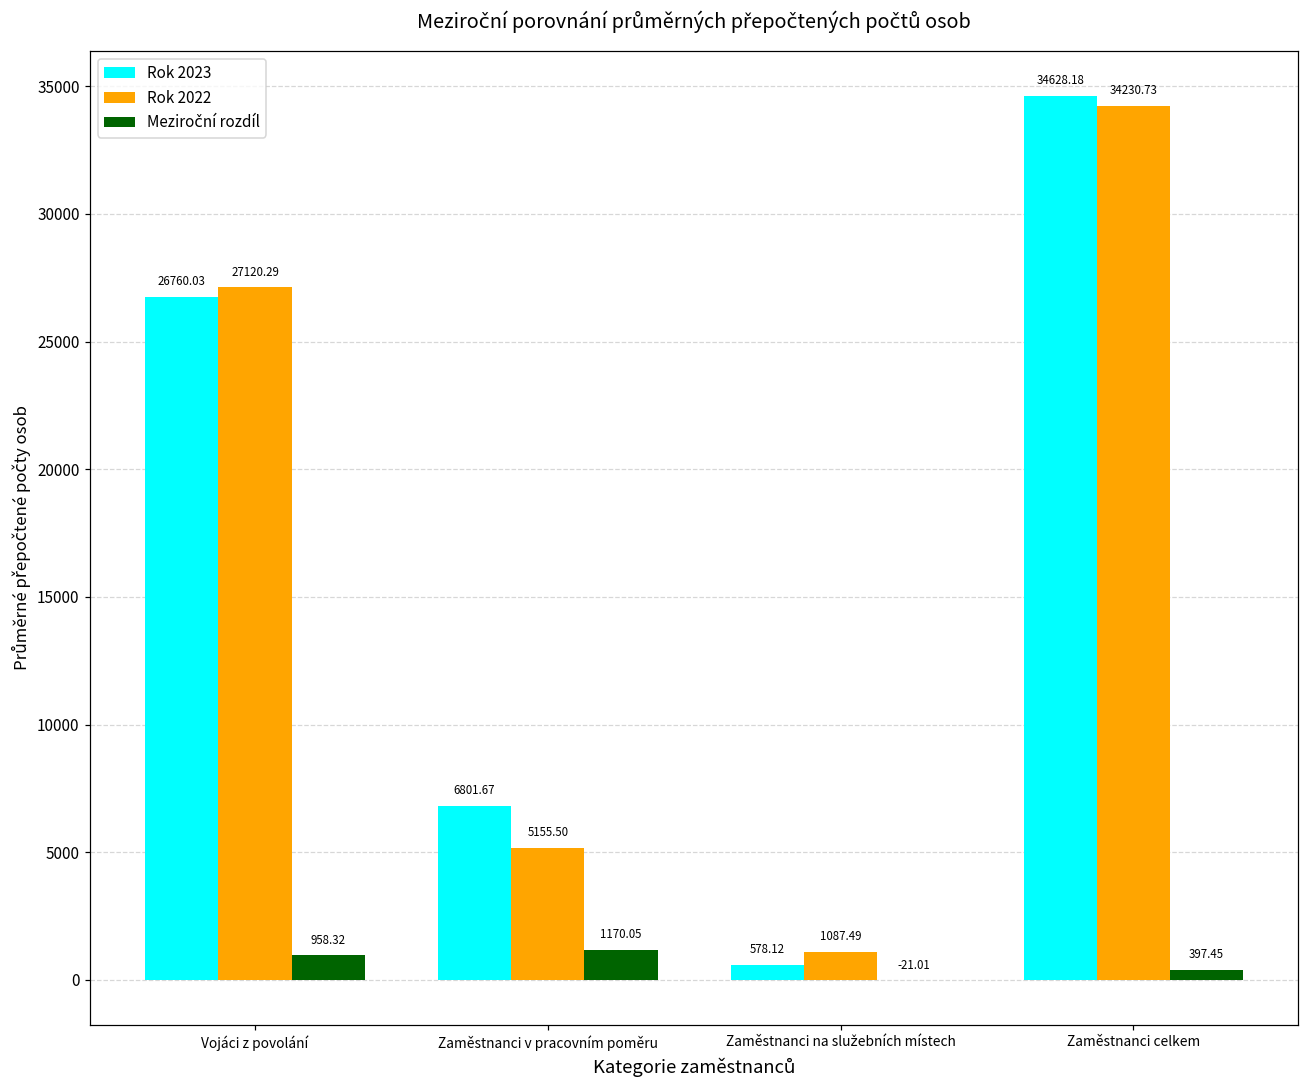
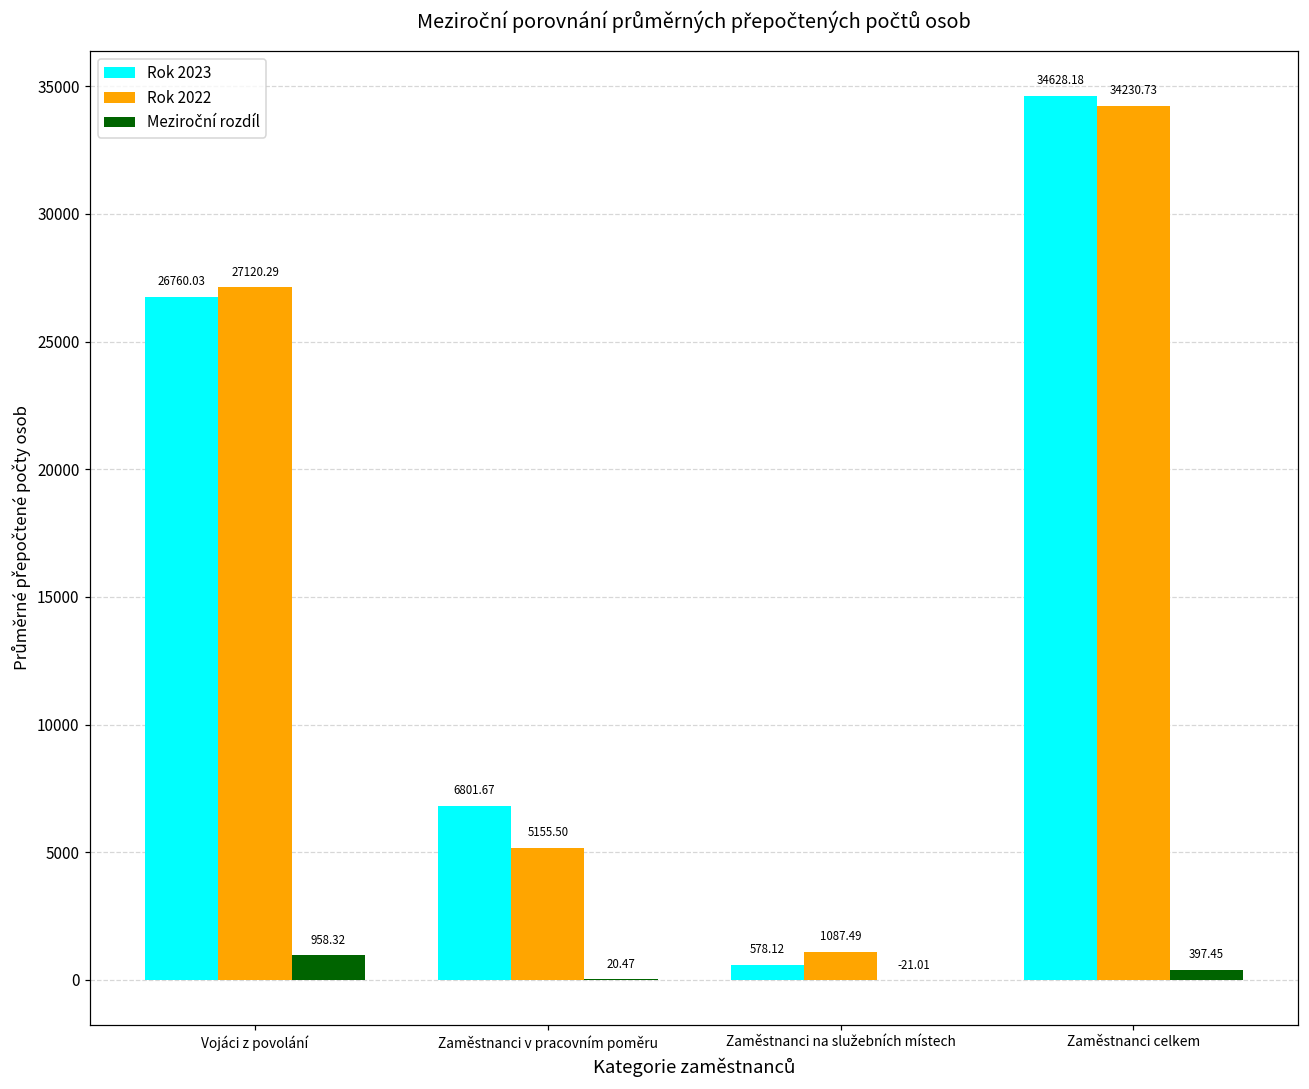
Meziroční rozdíl, Zaměstnanci v pracovním poměru: 1170.05 -> 20.47
